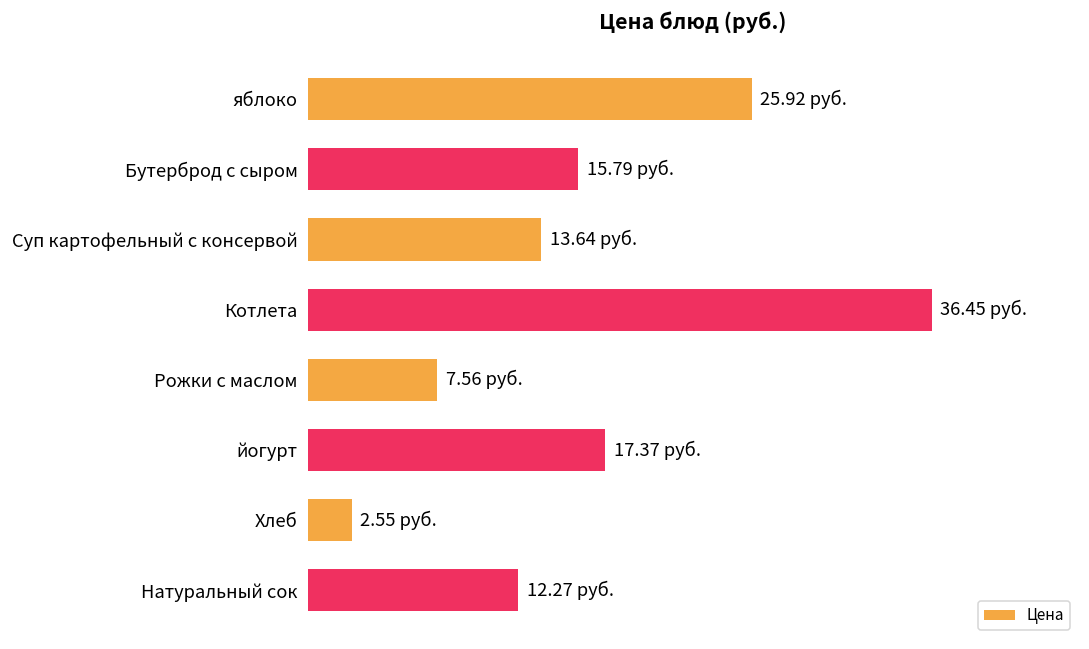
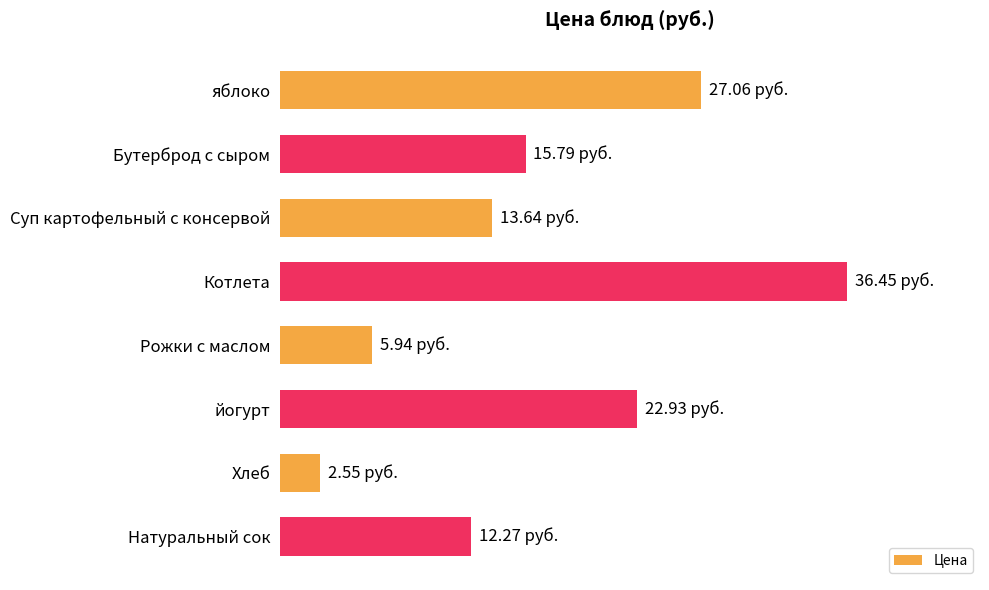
яблоко: 25.92 -> 27.06
Рожки с маслом: 7.56 -> 5.94
йогурт: 17.37 -> 22.93
